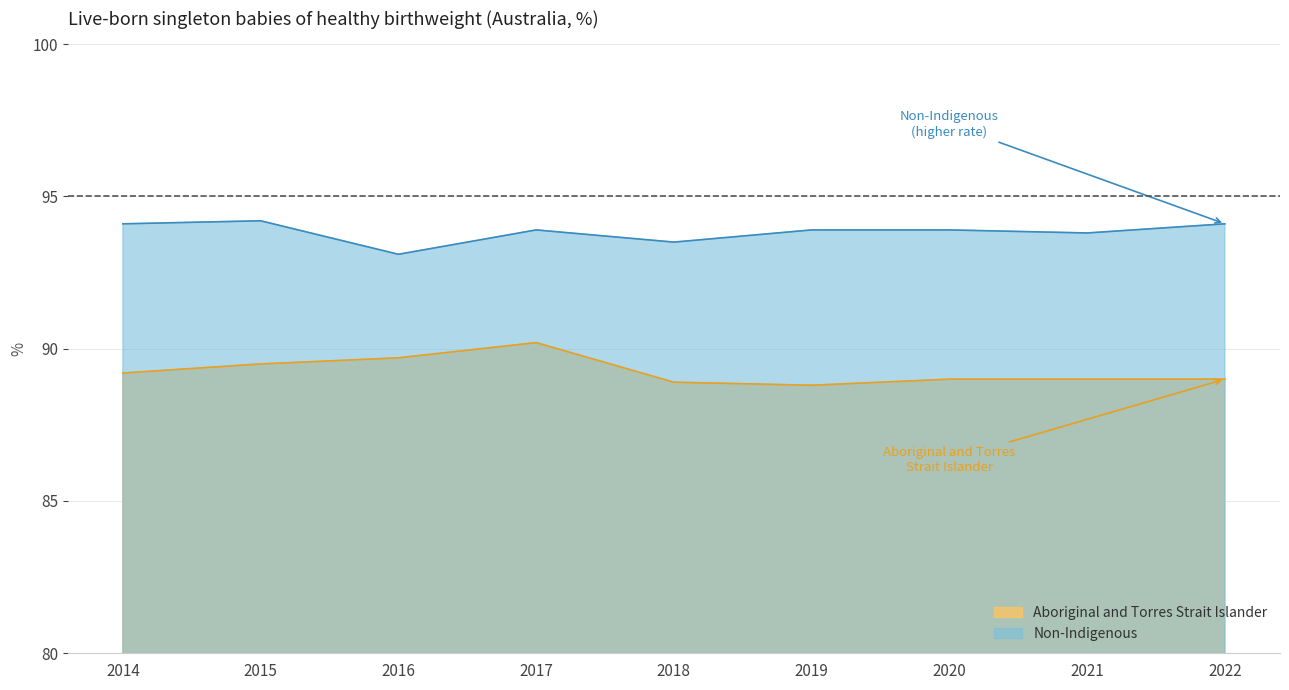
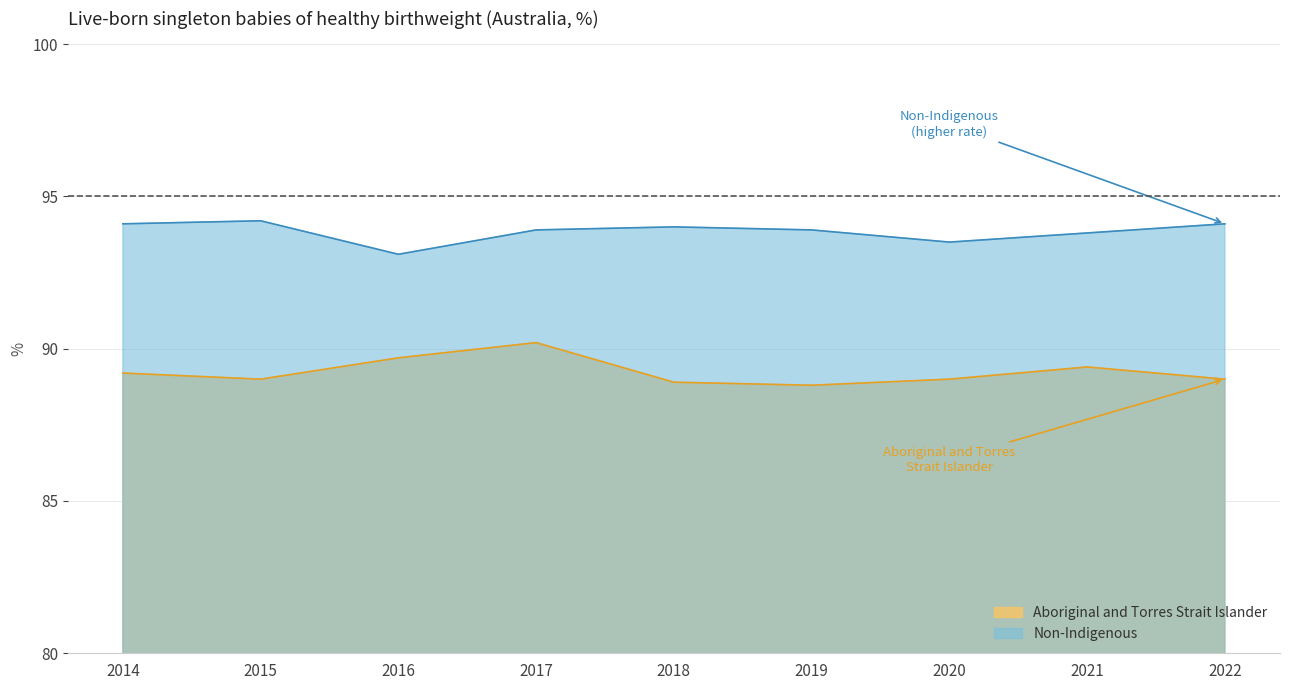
Aboriginal and Torres Strait Islander, 2015: 89.5 -> 89.0
Non-Indigenous, 2018: 93.5 -> 94.0
Non-Indigenous, 2020: 93.9 -> 93.5
Aboriginal and Torres Strait Islander, 2021: 89.0 -> 89.4
